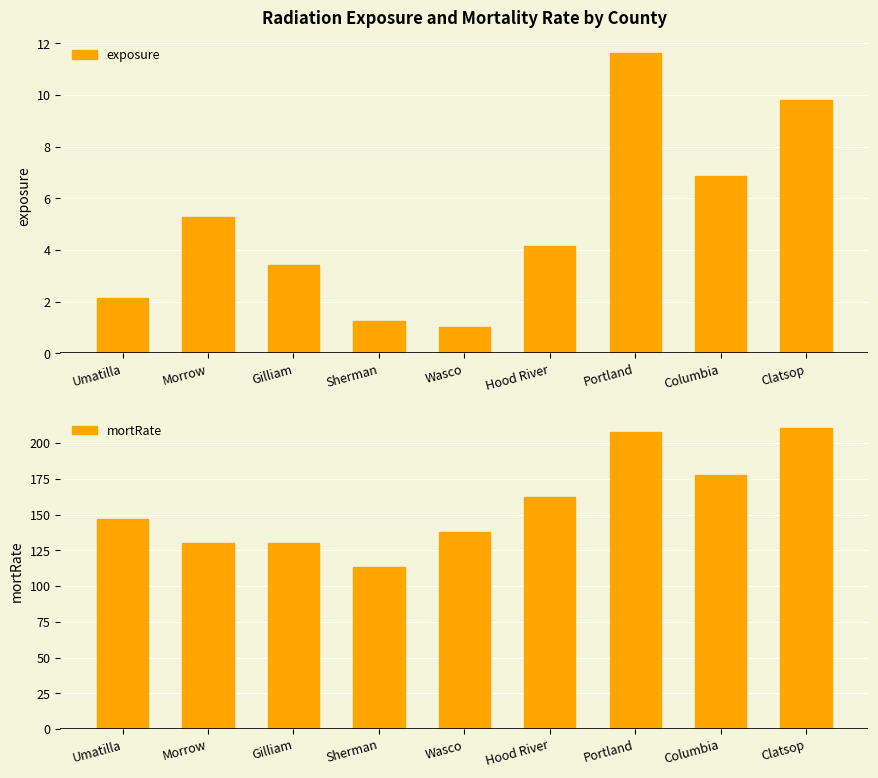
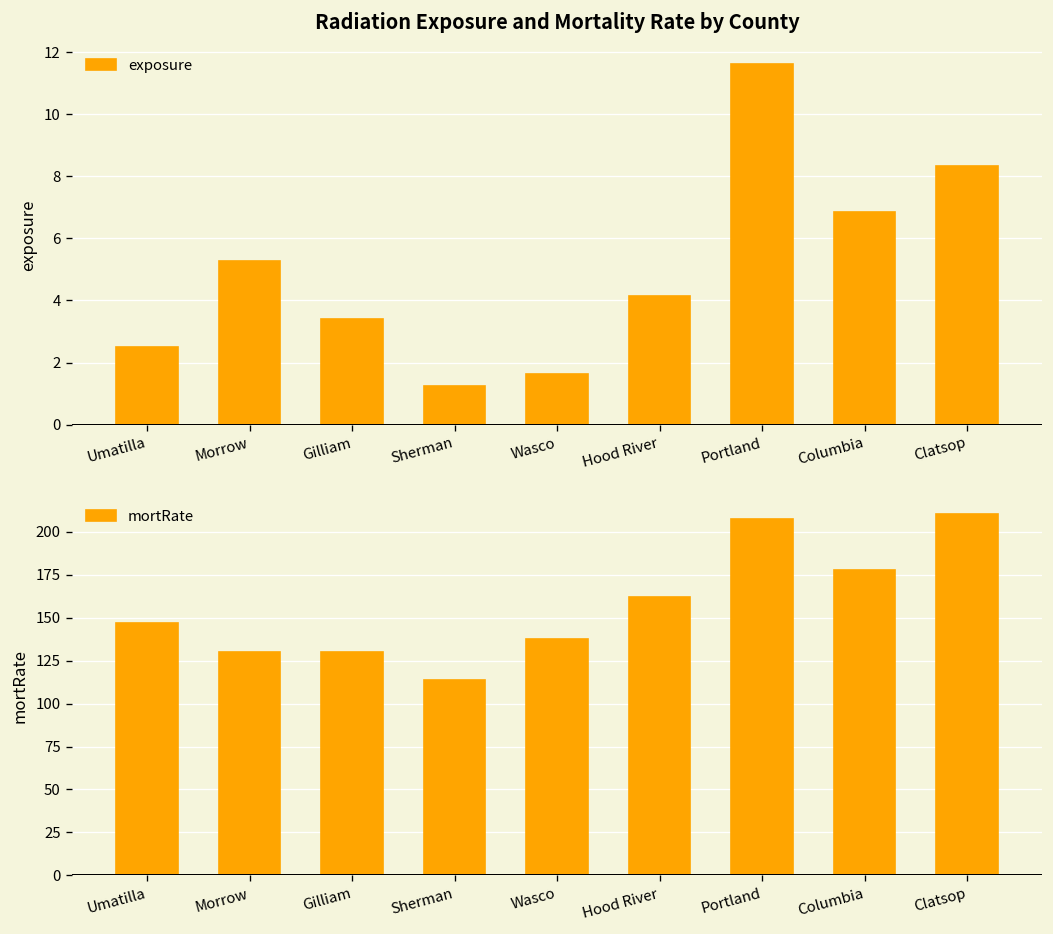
Radiation Exposure and Mortality Rate by County, Umatilla: 2.2 -> 2.5
Radiation Exposure and Mortality Rate by County, Wasco: 1.0 -> 1.6
Radiation Exposure and Mortality Rate by County, Clatsop: 9.8 -> 8.3
